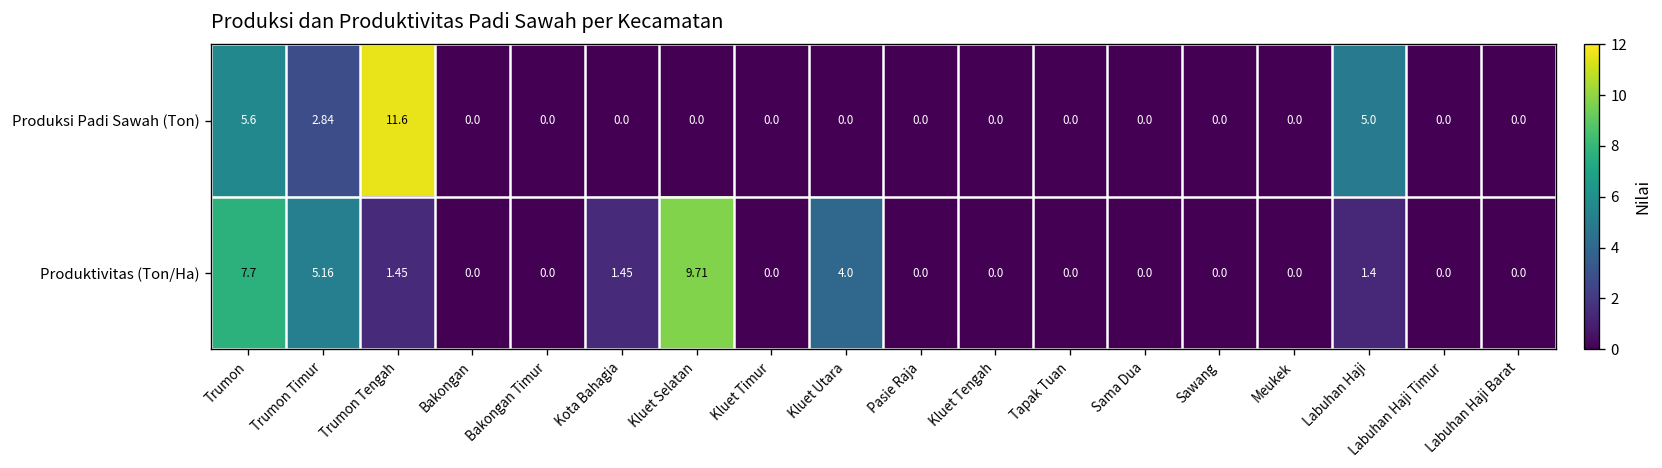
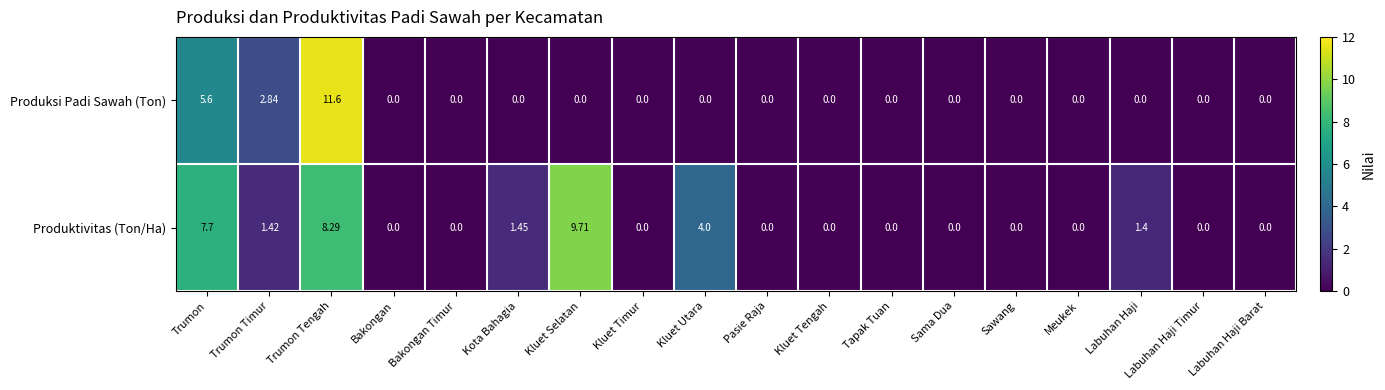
Produksi Padi Sawah (Ton), Labuhan Haji: 5.0 -> 0.0
Produktivitas (Ton/Ha), Trumon Timur: 5.16 -> 1.42
Produktivitas (Ton/Ha), Trumon Tengah: 1.45 -> 8.29
